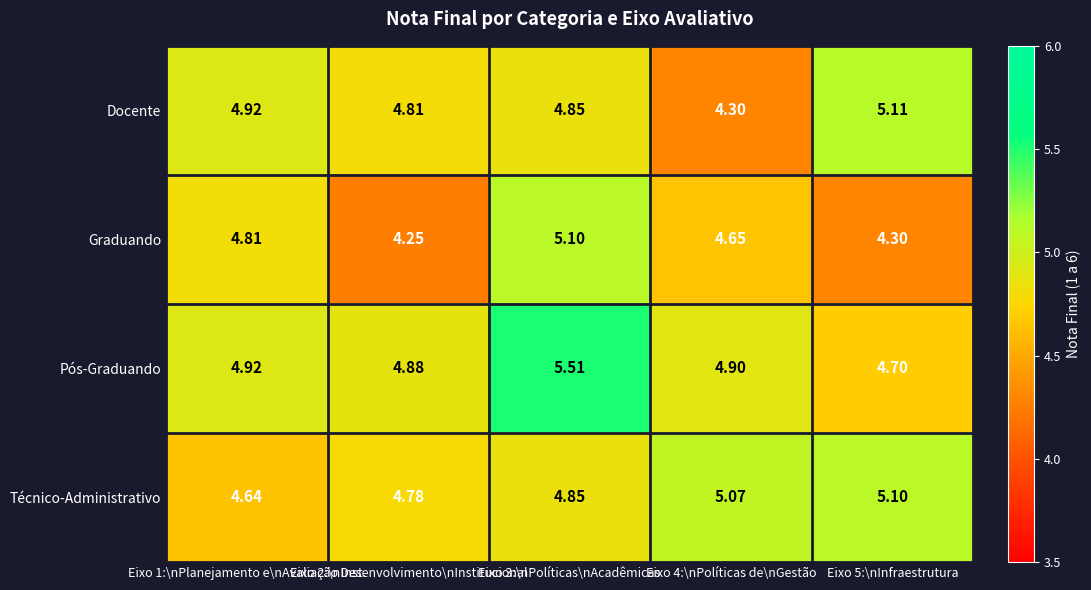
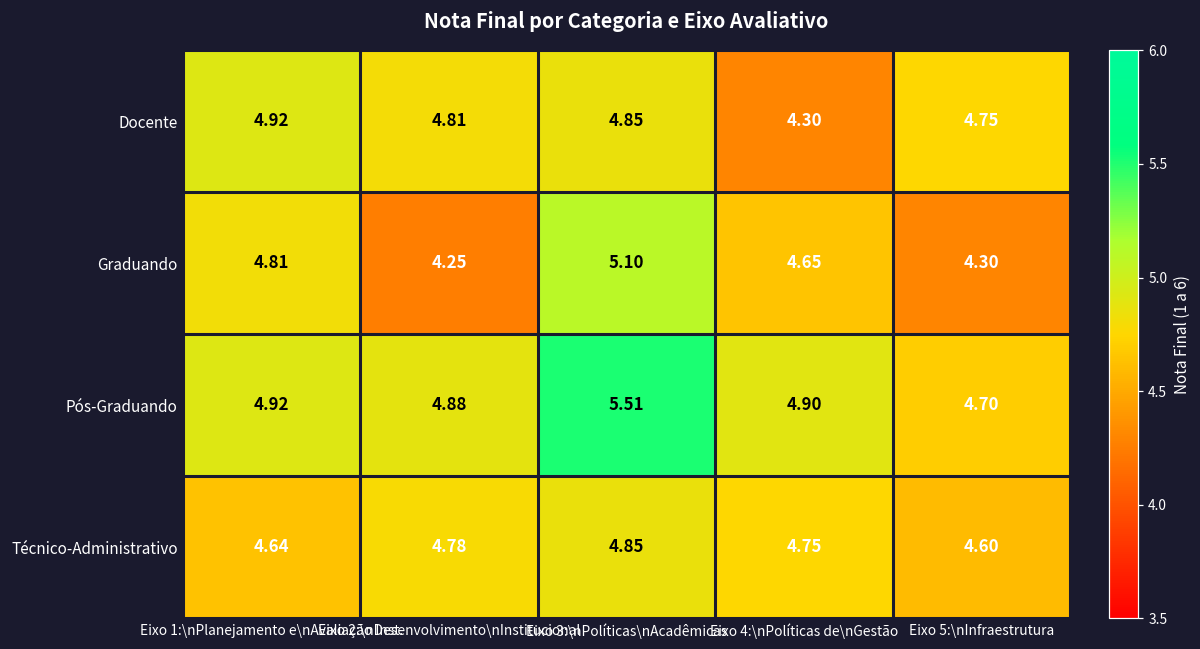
Docente, Eixo 5:\nInfraestrutura: 5.11 -> 4.75
Técnico-Administrativo, Eixo 4:\nPolíticas de\nGestão: 5.07 -> 4.75
Técnico-Administrativo, Eixo 5:\nInfraestrutura: 5.10 -> 4.60
